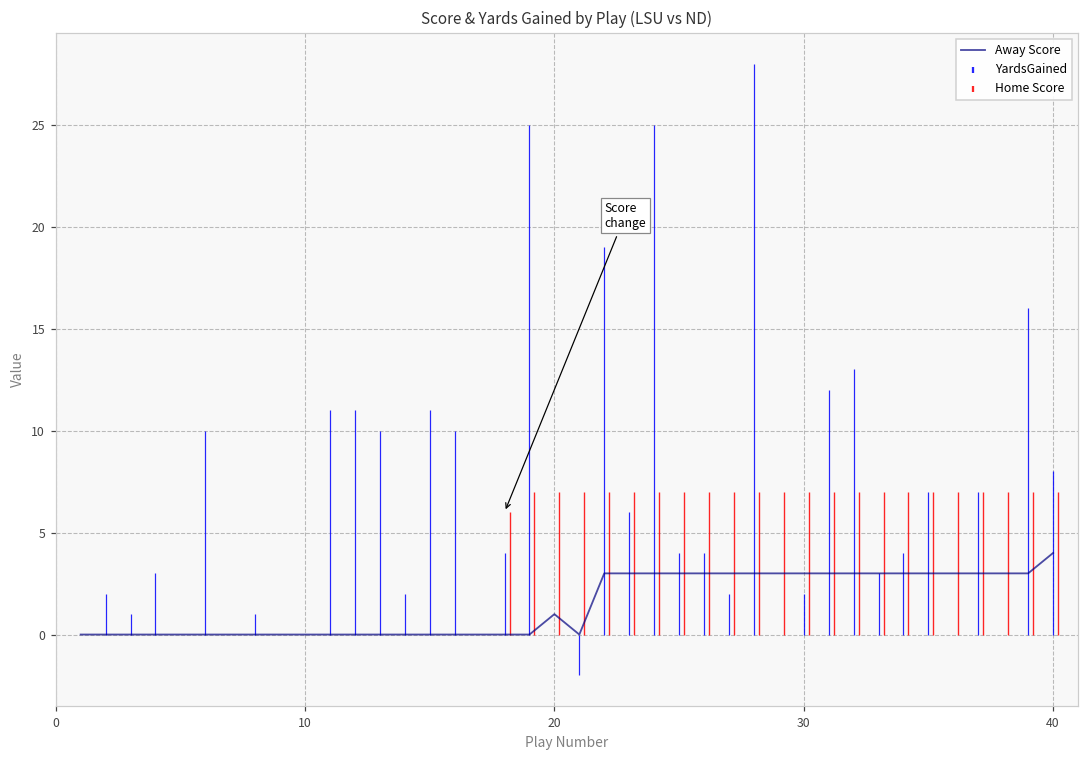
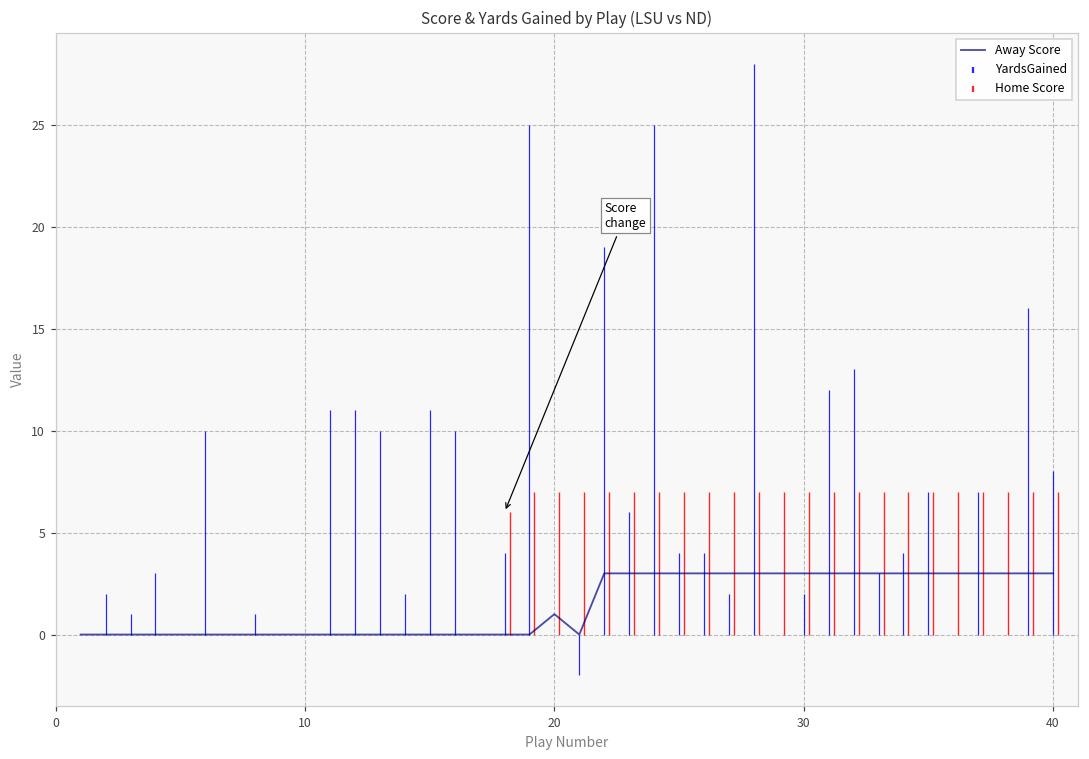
Away Score, 40: 4 -> 3
